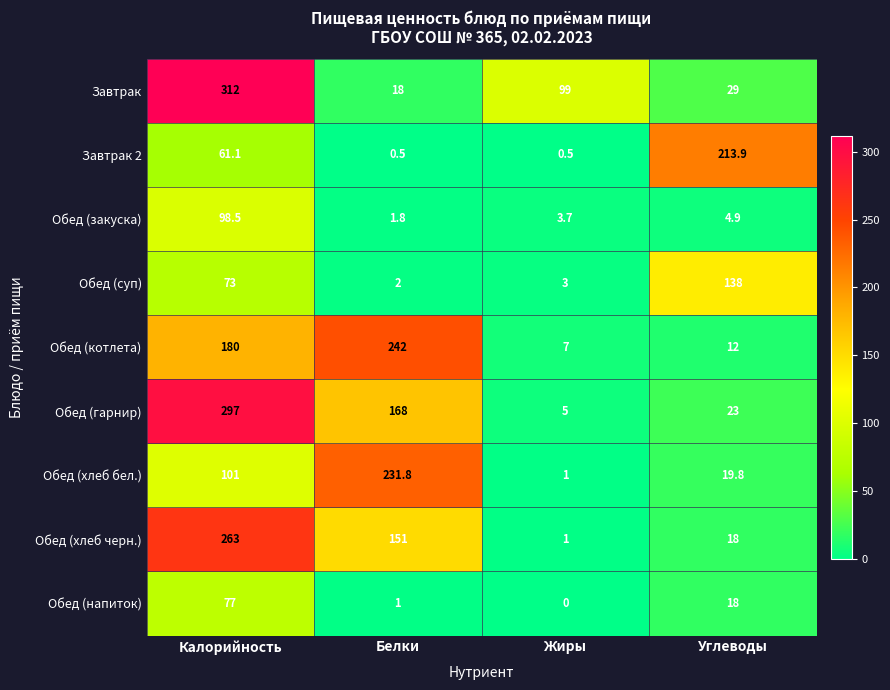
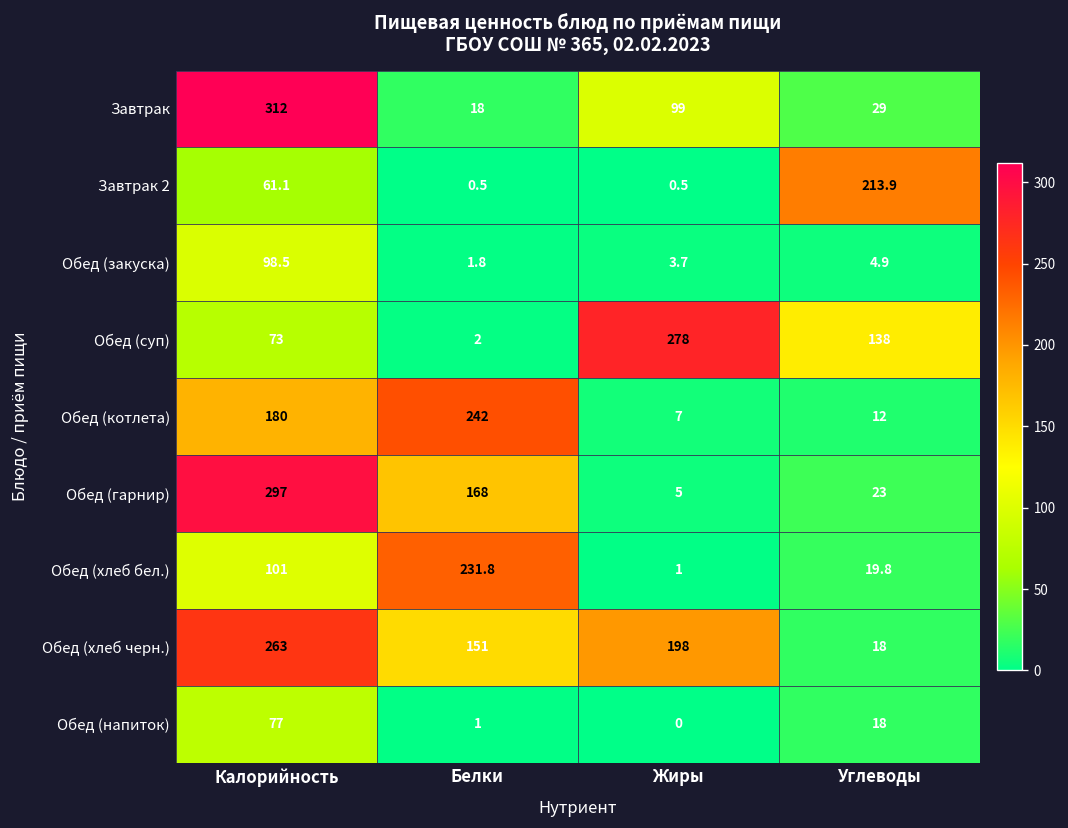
Обед (суп), Жиры: 3 -> 278
Обед (хлеб черн.), Жиры: 1 -> 198
